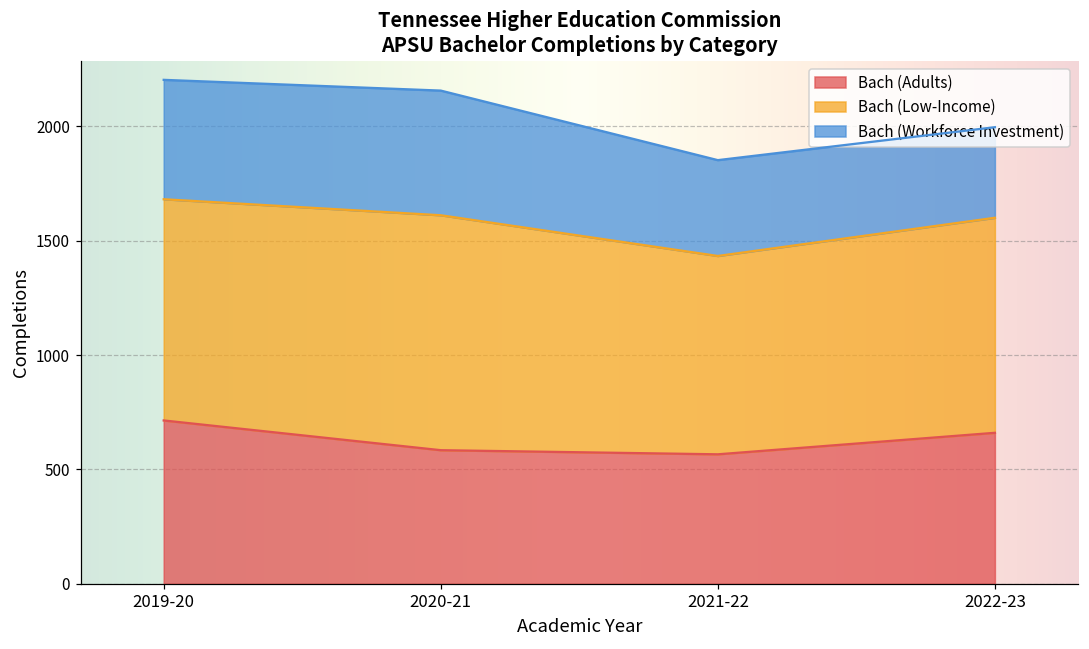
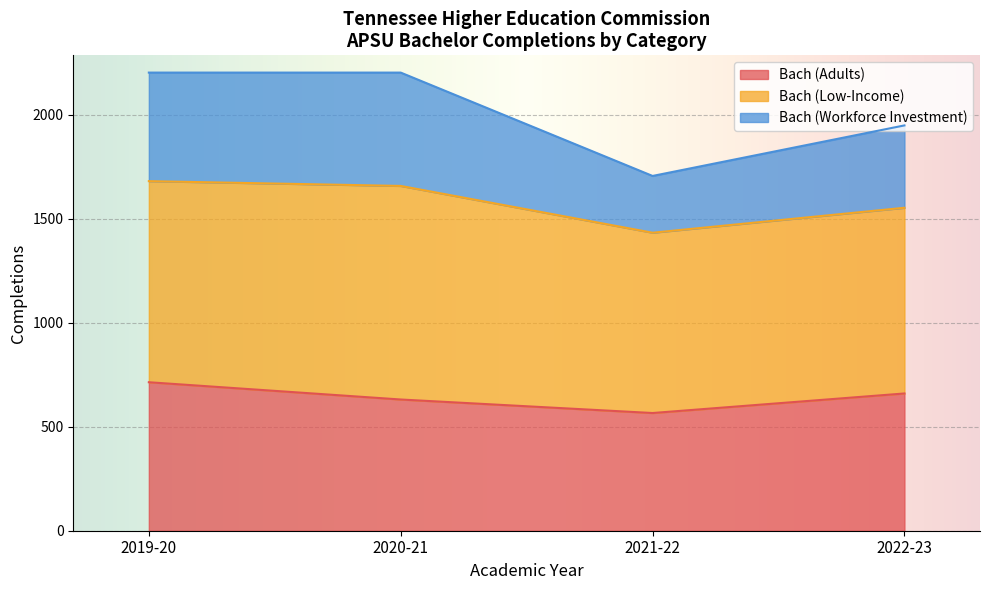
Bach (Adults), 2020-21: 580 -> 630
Bach (Workforce Investment), 2021-22: 420 -> 270
Bach (Low-Income), 2022-23: 940 -> 890
